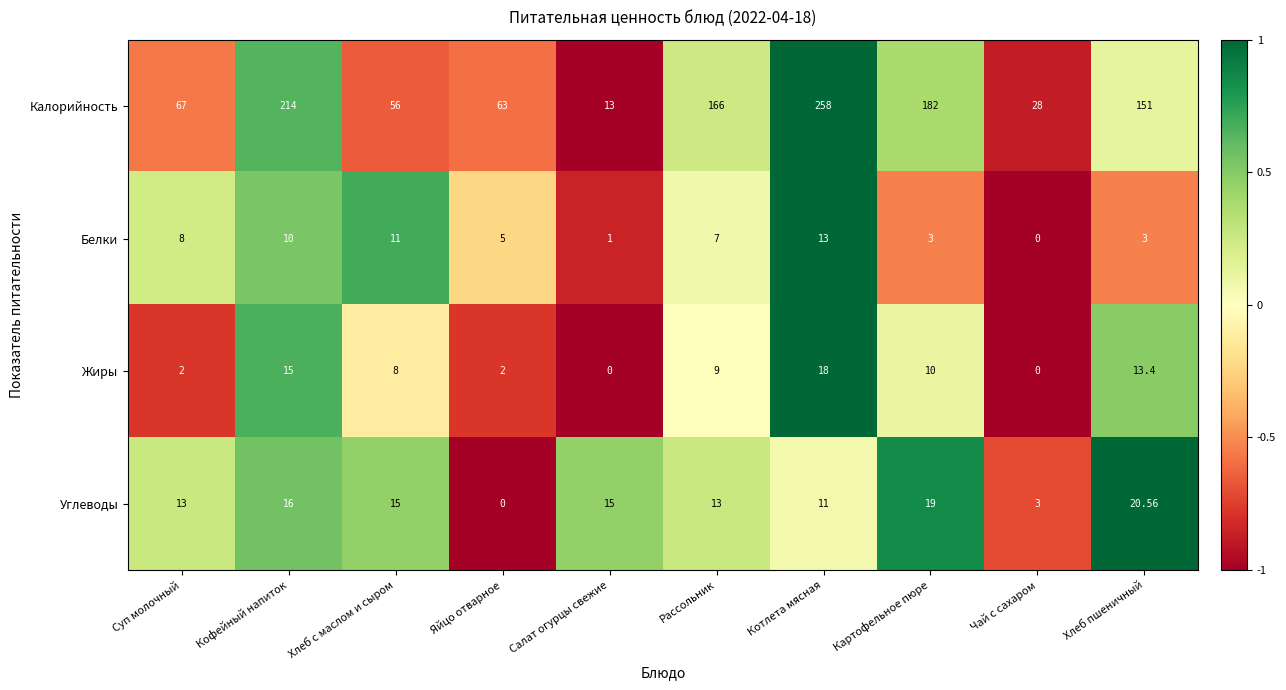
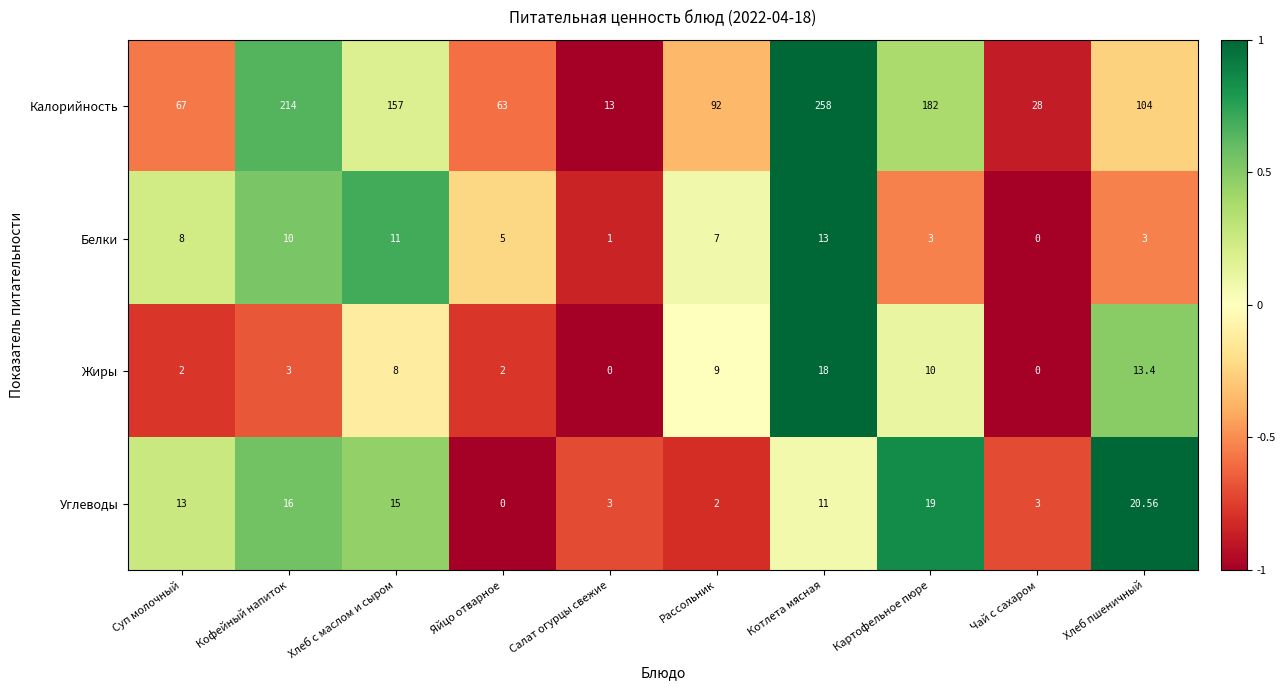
Калорийность, Хлеб с маслом и сыром: 56 -> 157
Калорийность, Рассольник: 166 -> 92
Калорийность, Хлеб пшеничный: 151 -> 104
Жиры, Кофейный напиток: 15 -> 3
Углеводы, Салат огурцы свежие: 15 -> 3
Углеводы, Рассольник: 13 -> 2
